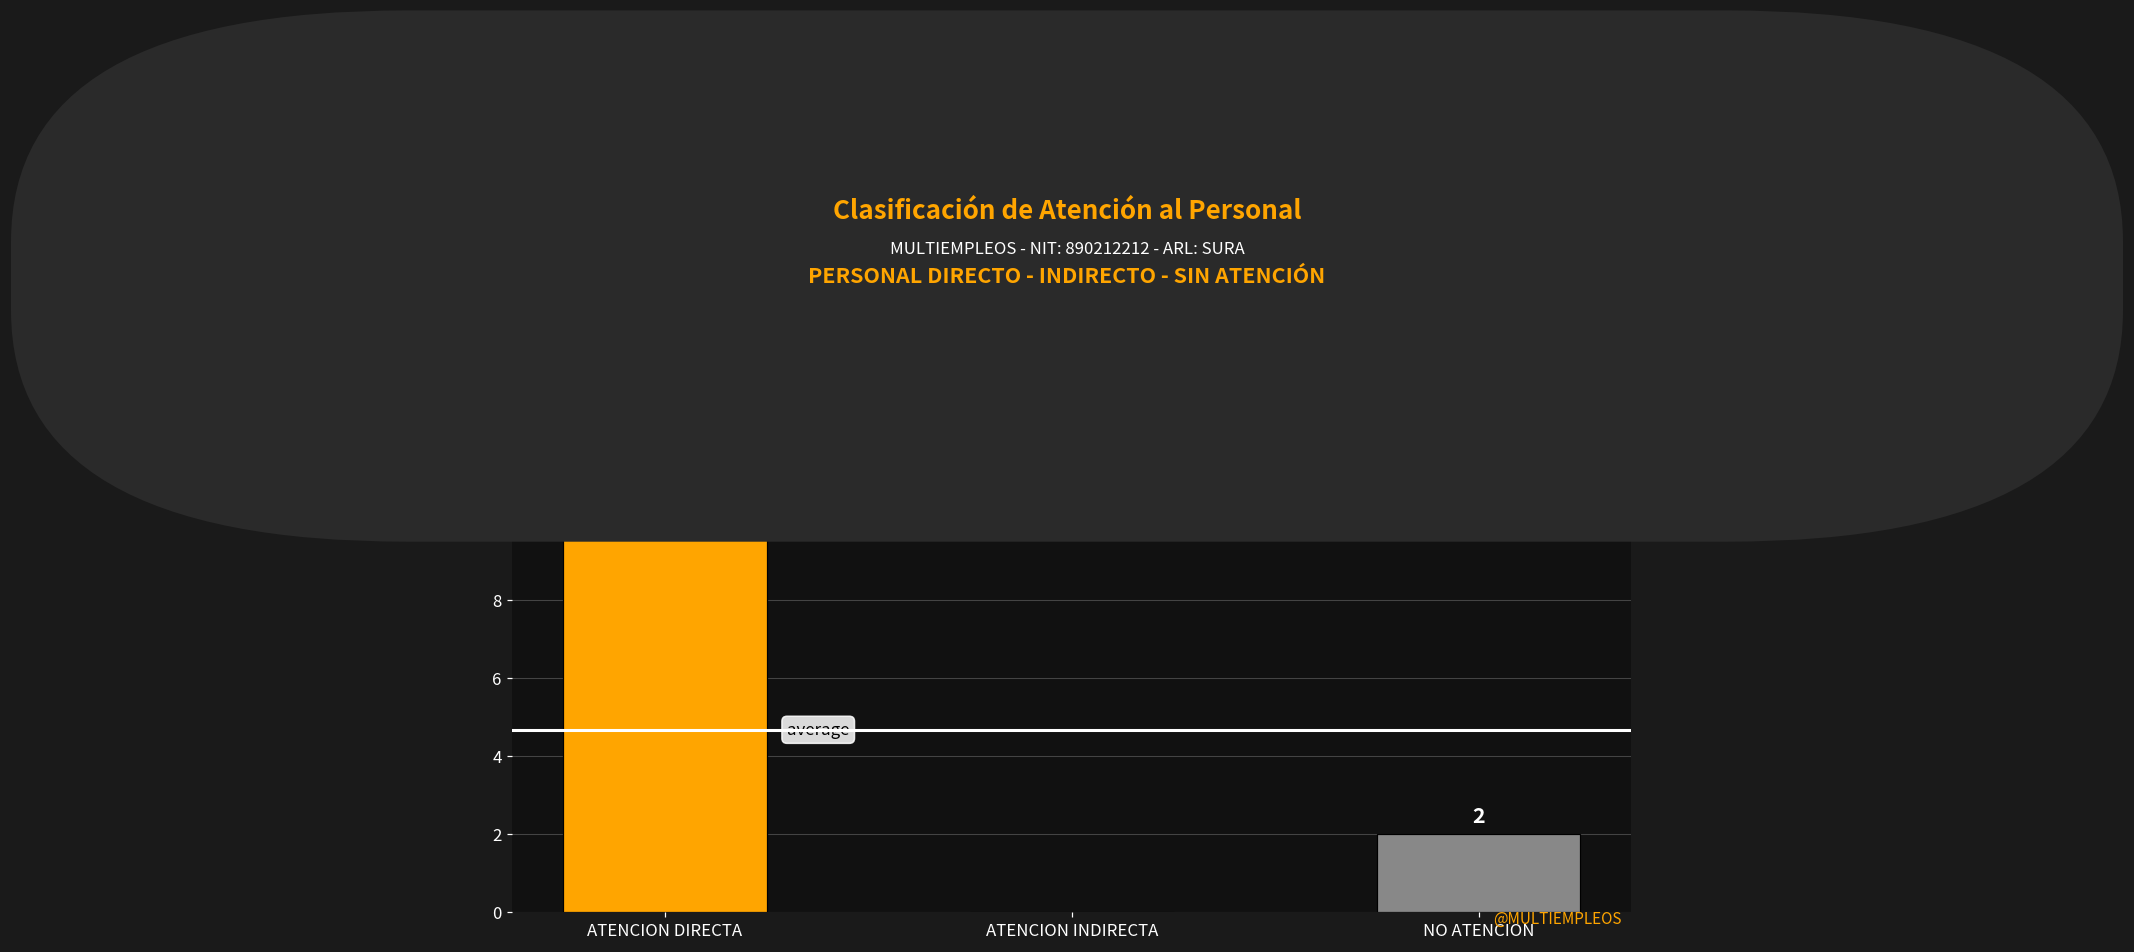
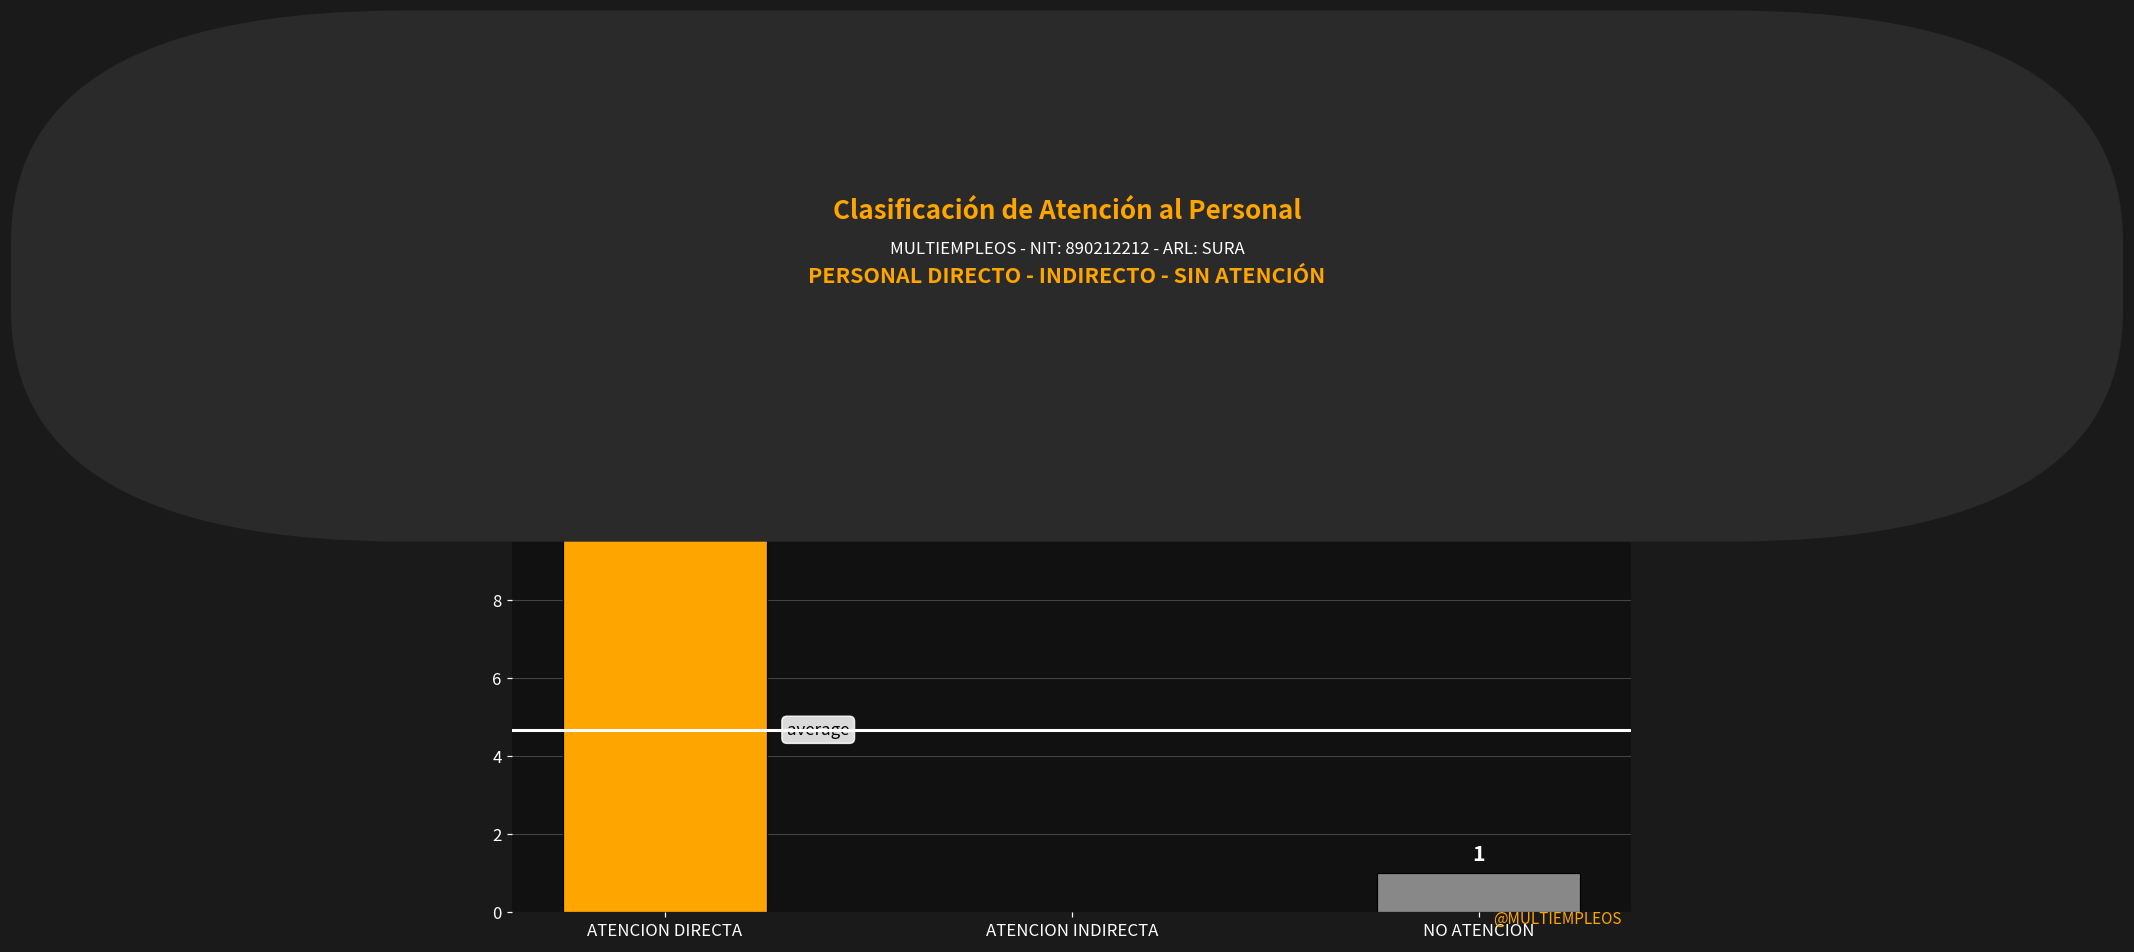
NO ATENCION: 2 -> 1
